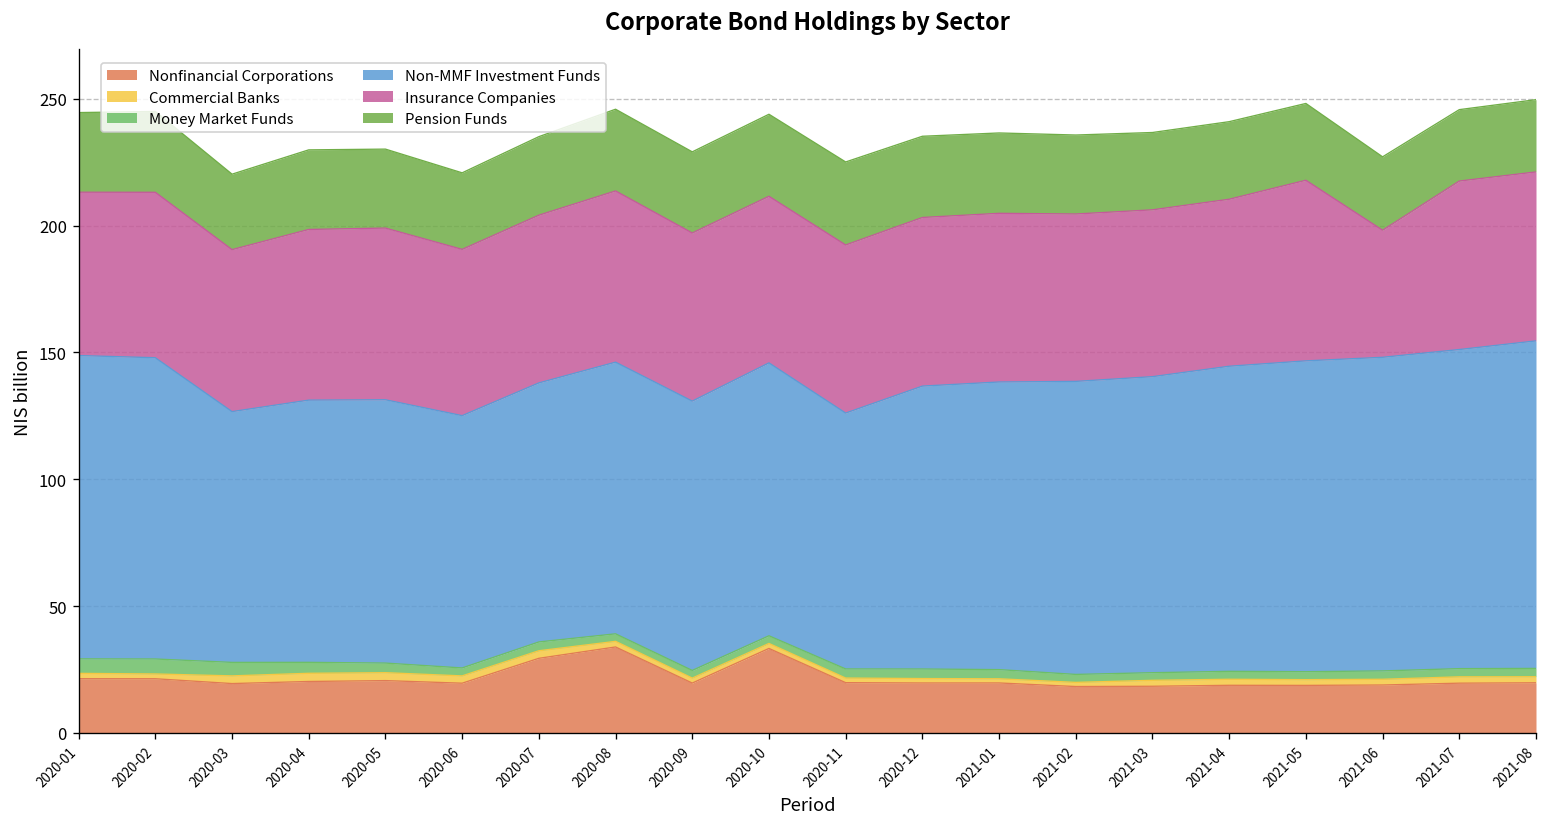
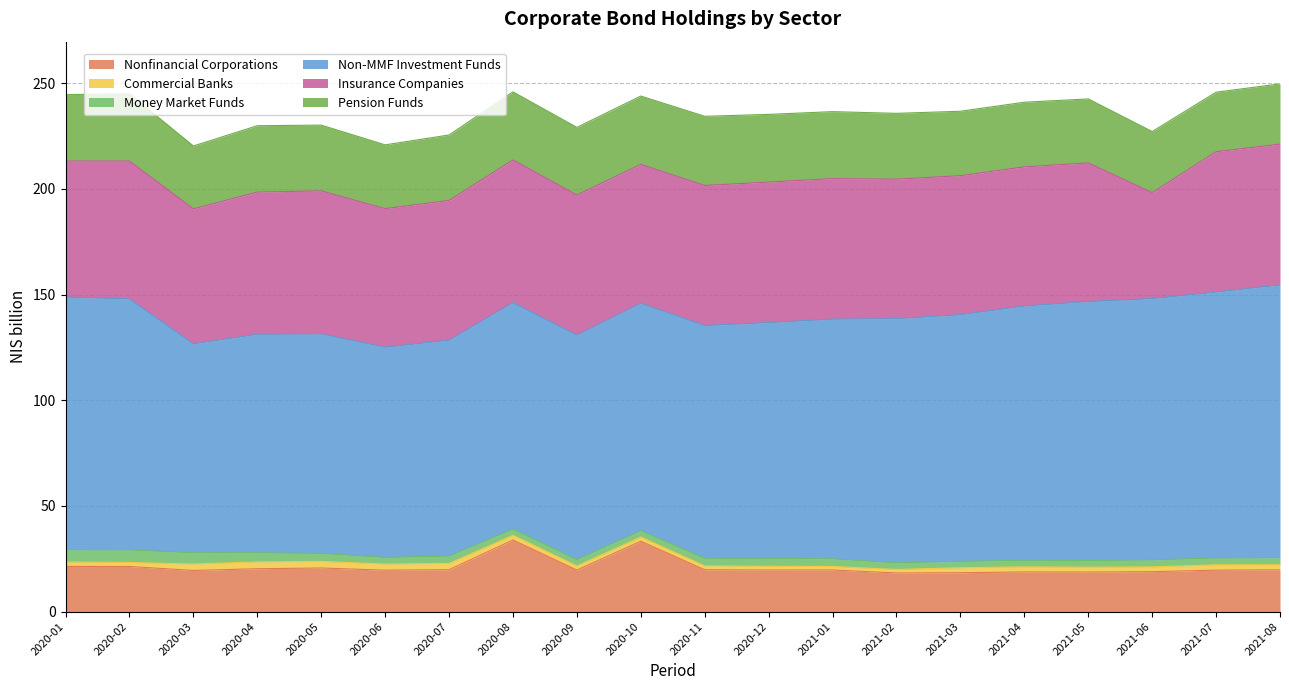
Nonfinancial Corporations, 2020-07: 29 -> 20
Non-MMF Investment Funds, 2020-11: 101 -> 110
Insurance Companies, 2021-05: 71 -> 66
